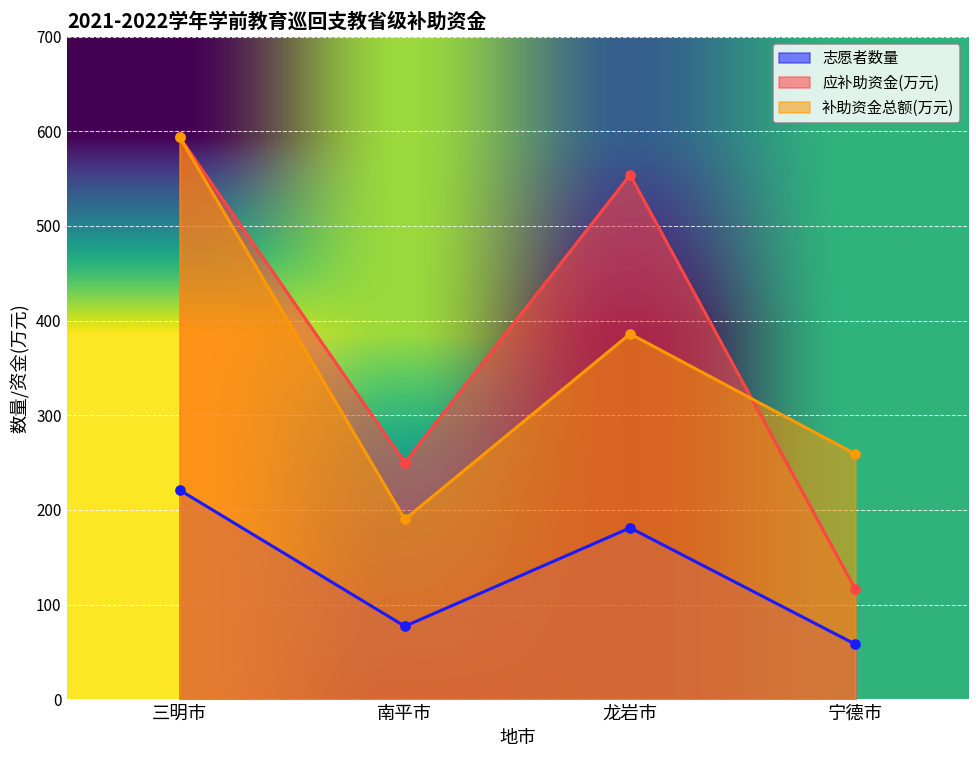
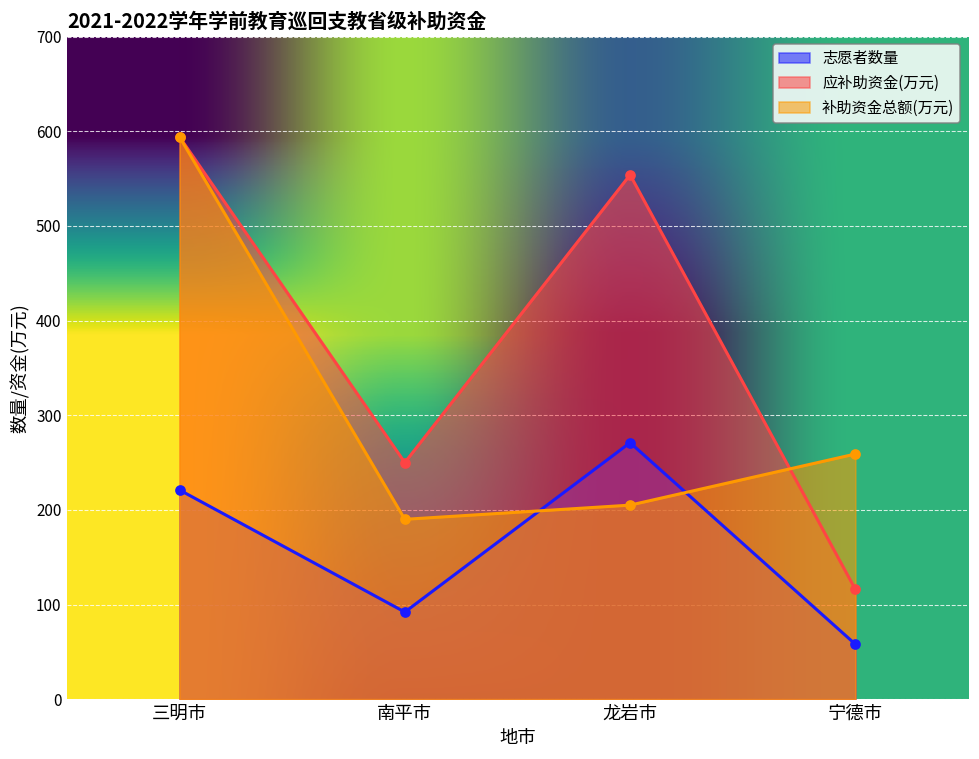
志愿者数量, 南平市: 80 -> 90
志愿者数量, 龙岩市: 180 -> 270
补助资金总额(万元), 龙岩市: 390 -> 210
